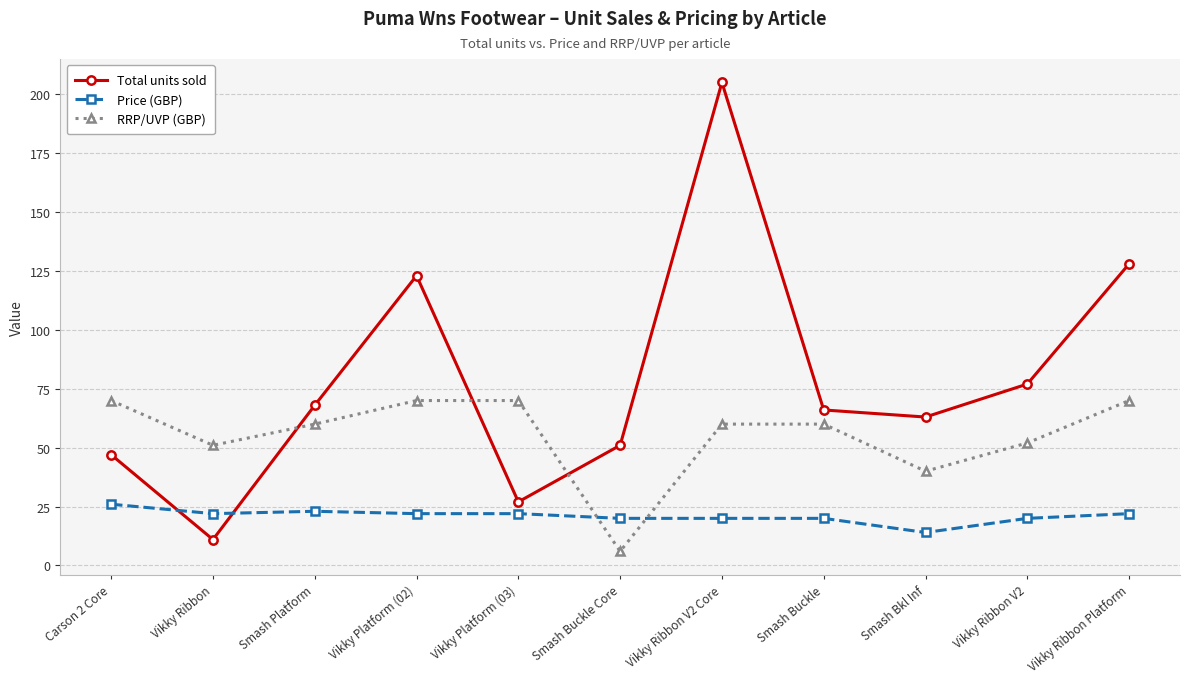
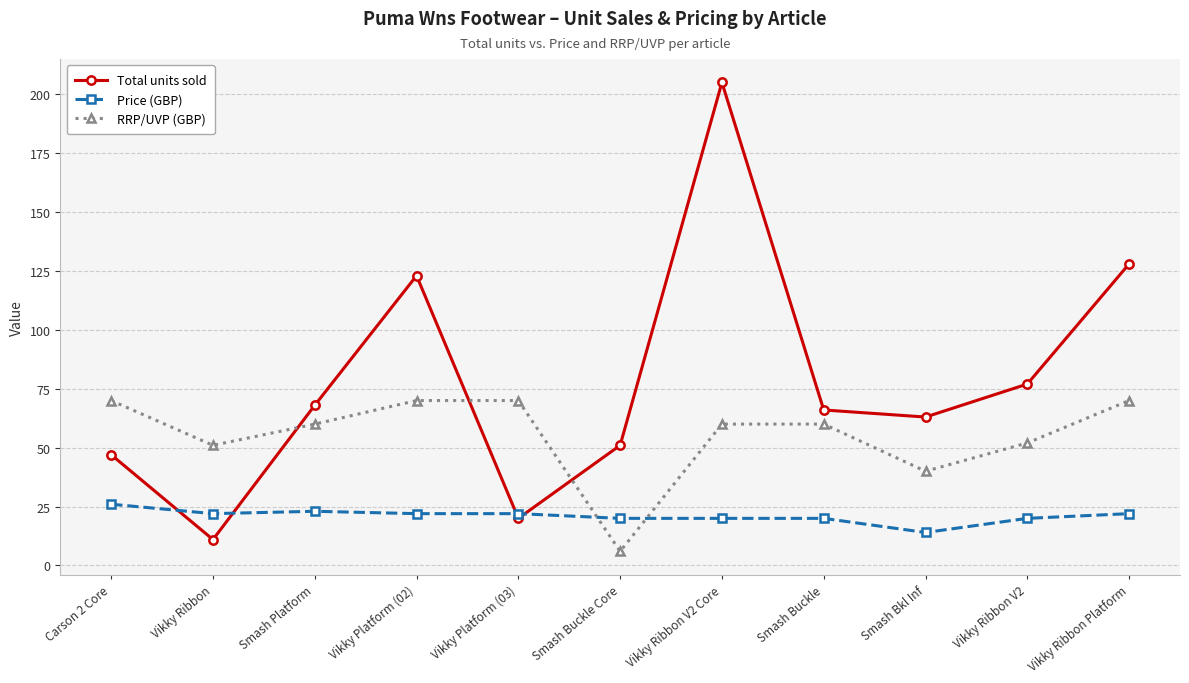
Total units sold, Vikky Platform (03): 27 -> 20
